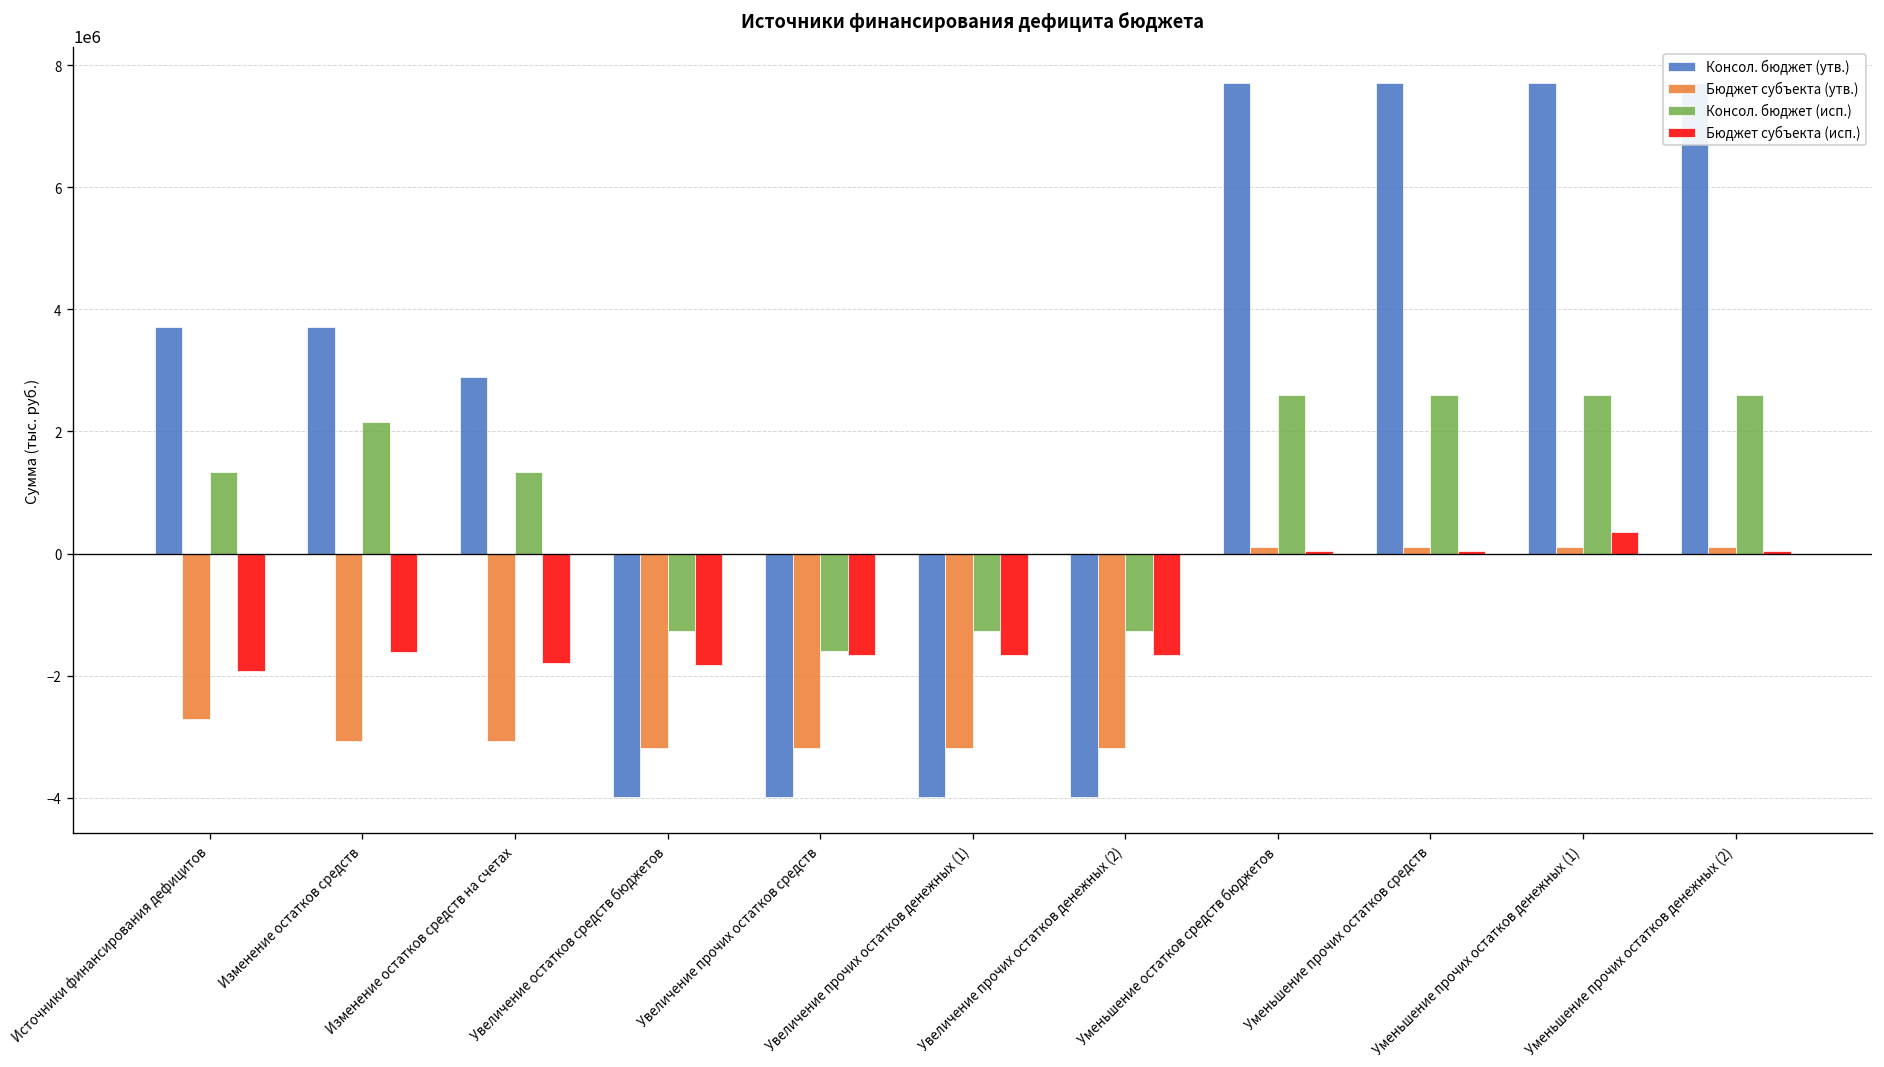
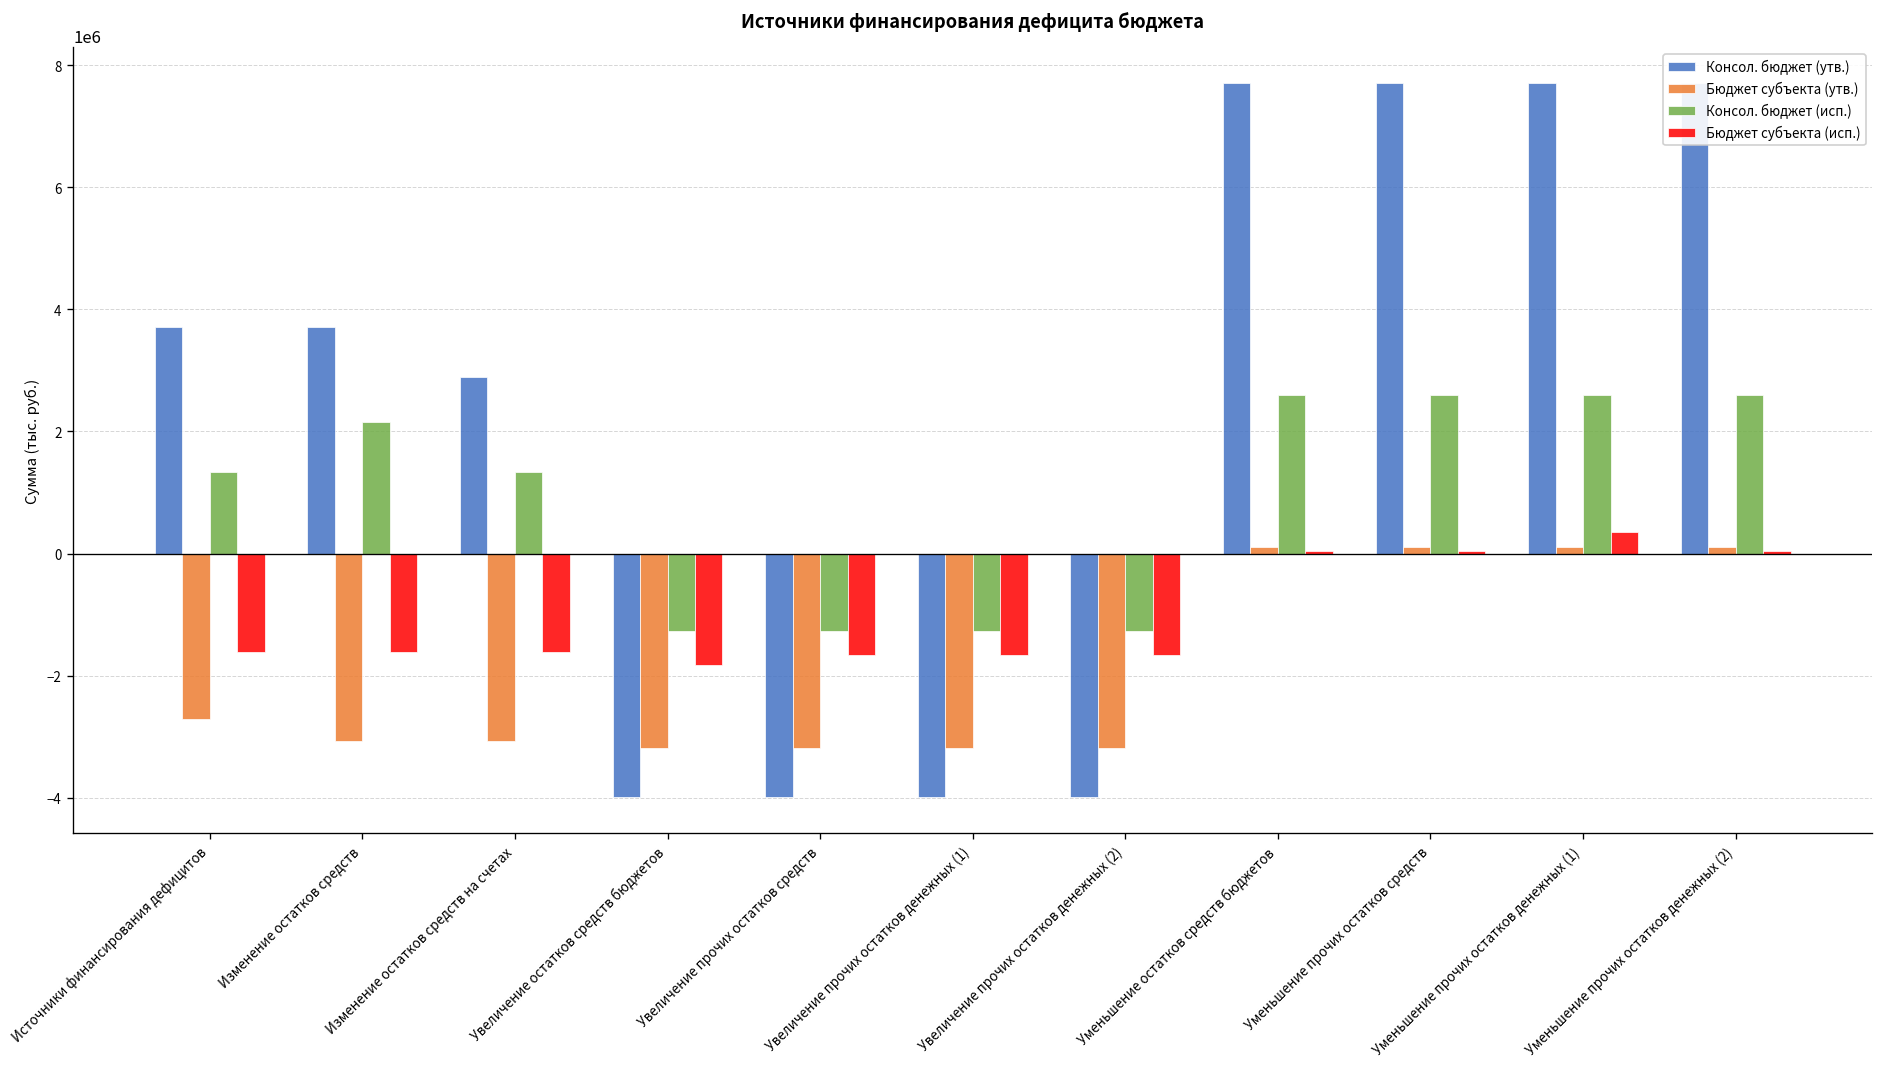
Бюджет субъекта (исп.), Источники финансирования дефицитов: -1900000 -> -1600000
Бюджет субъекта (исп.), Изменение остатков средств на счетах: -1800000 -> -1600000
Консол. бюджет (исп.), Увеличение прочих остатков средств: -1600000 -> -1300000
